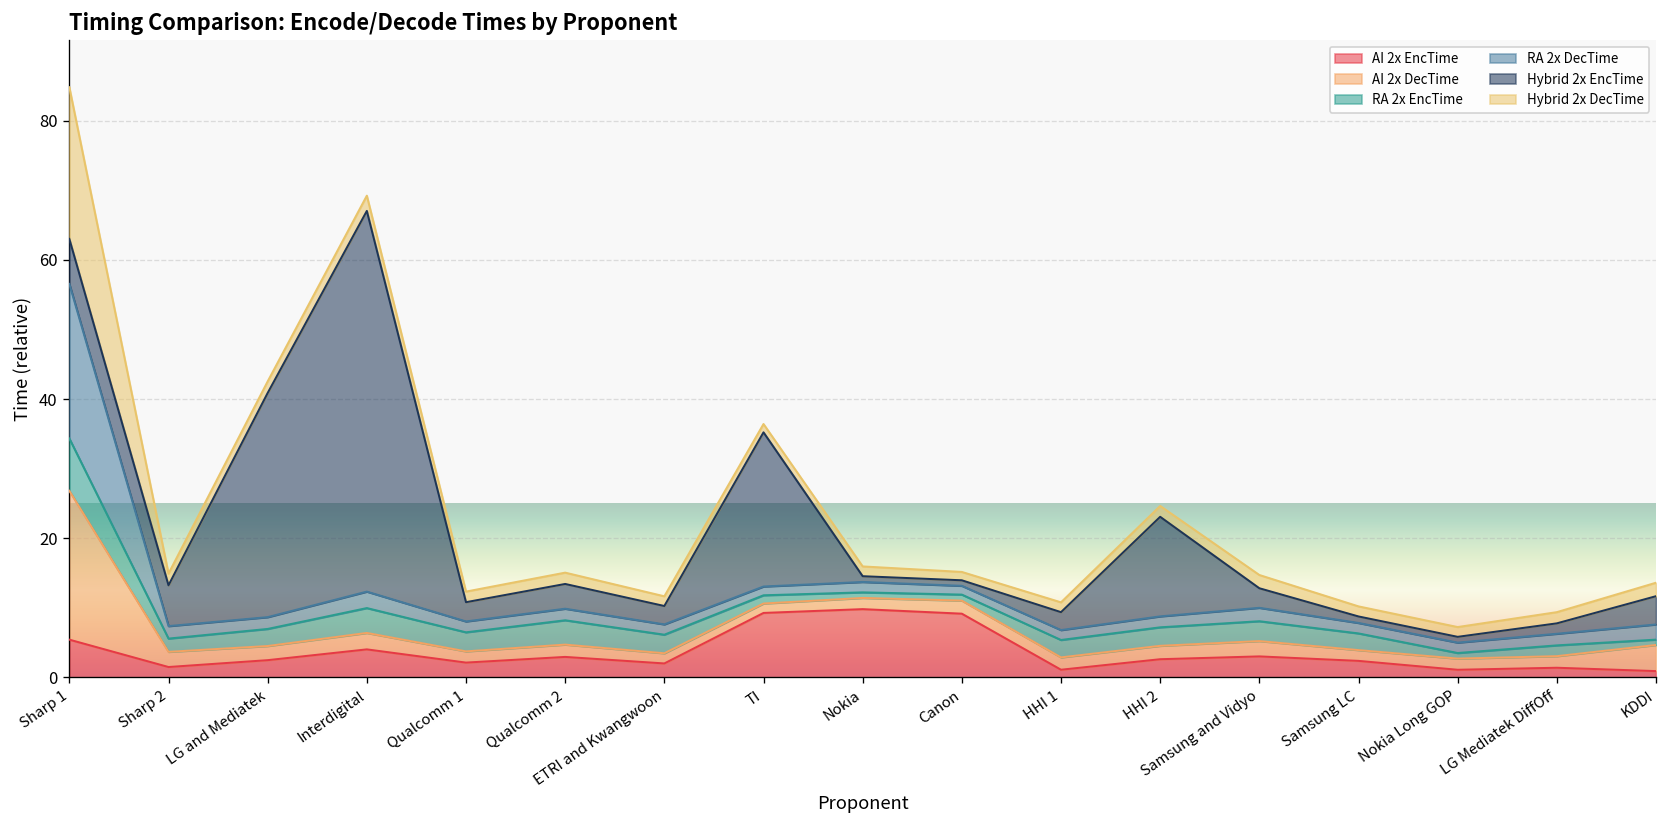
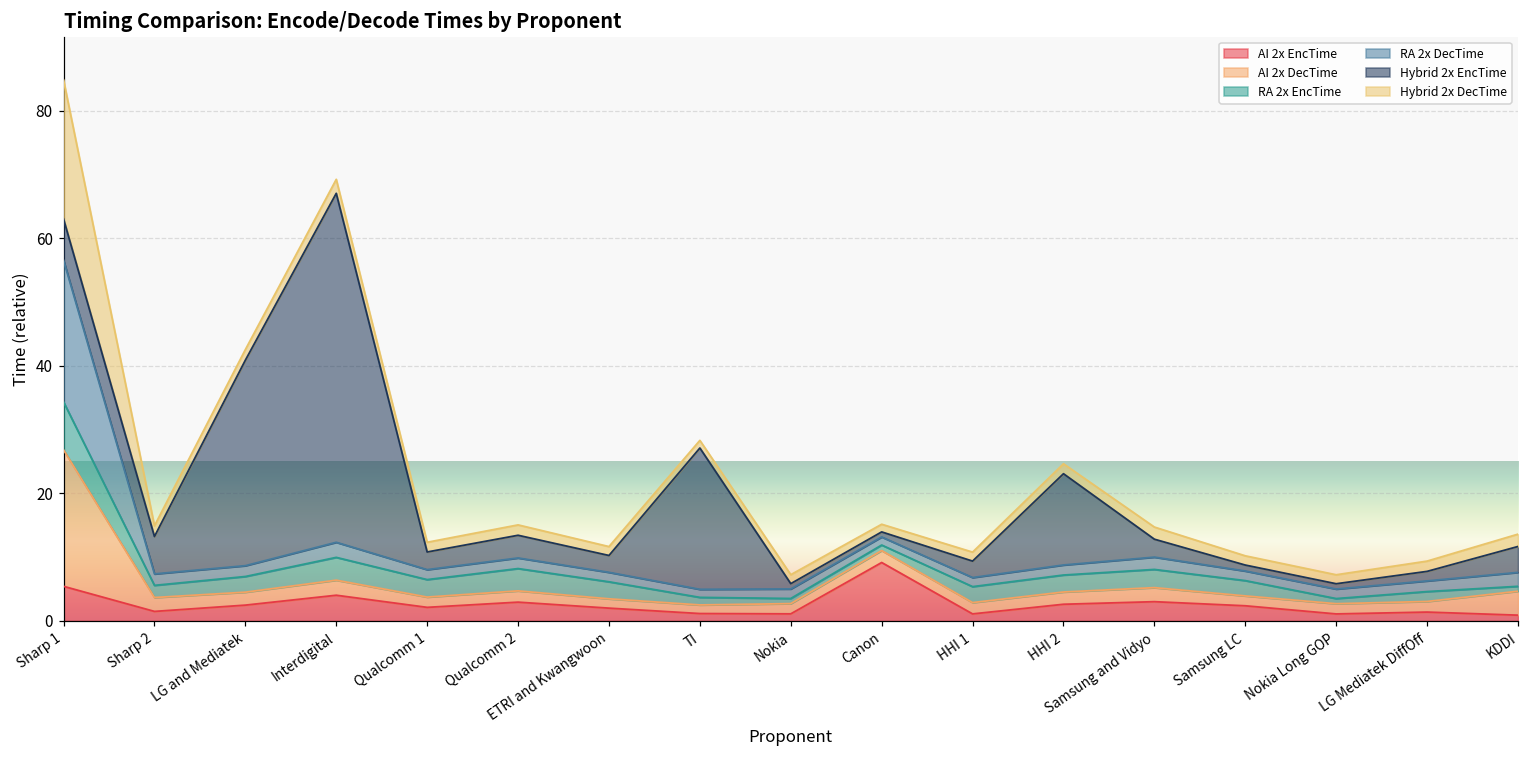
AI 2x EncTime, TI: 9 -> 1
AI 2x EncTime, Nokia: 10 -> 1
